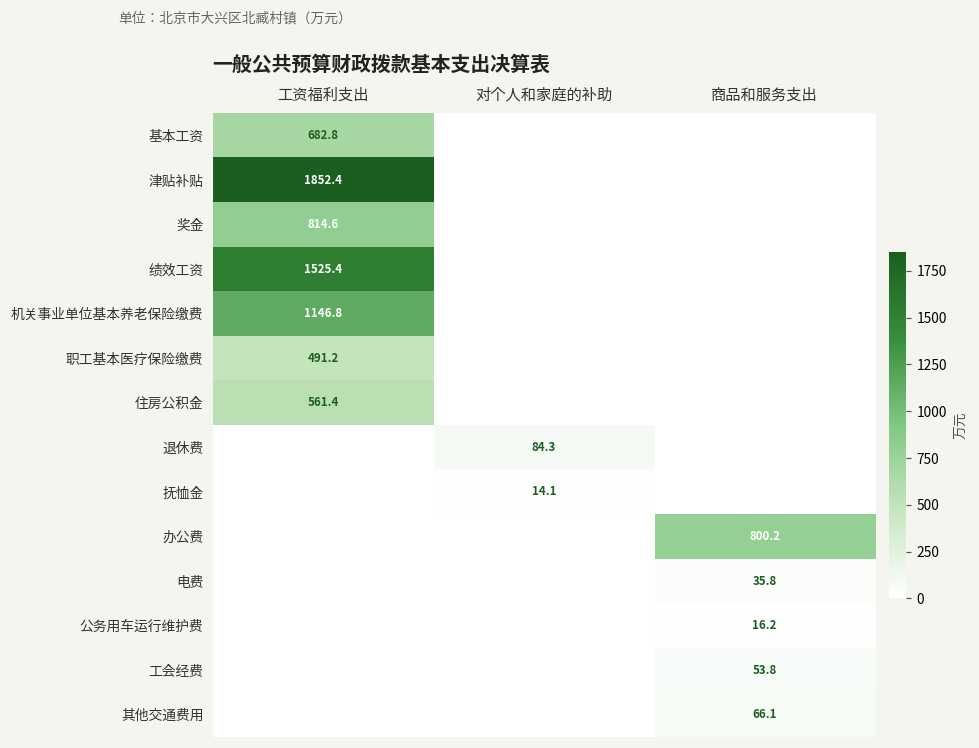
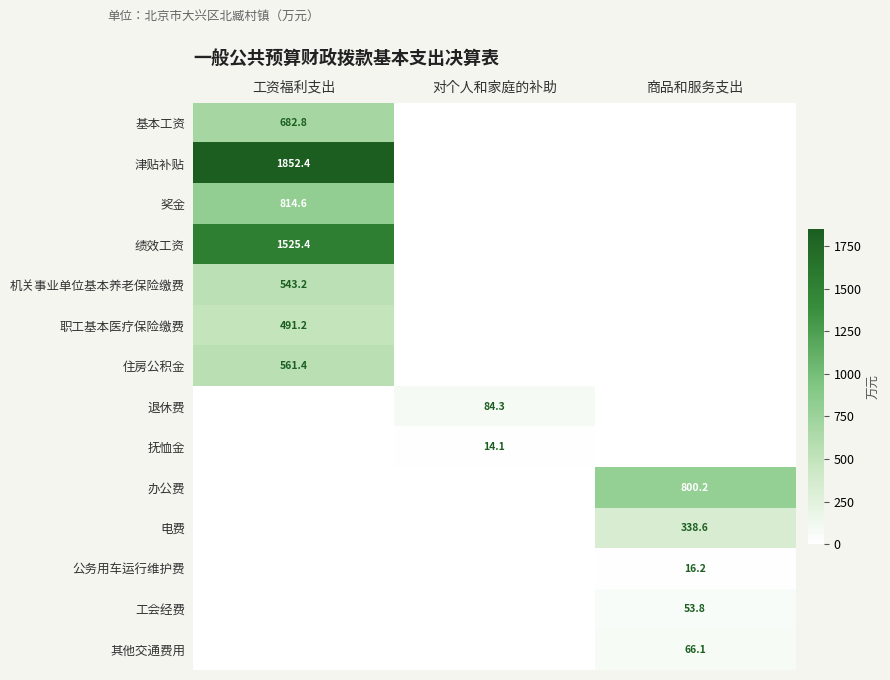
机关事业单位基本养老保险缴费, 工资福利支出: 1146.8 -> 543.2
电费, 商品和服务支出: 35.8 -> 338.6
